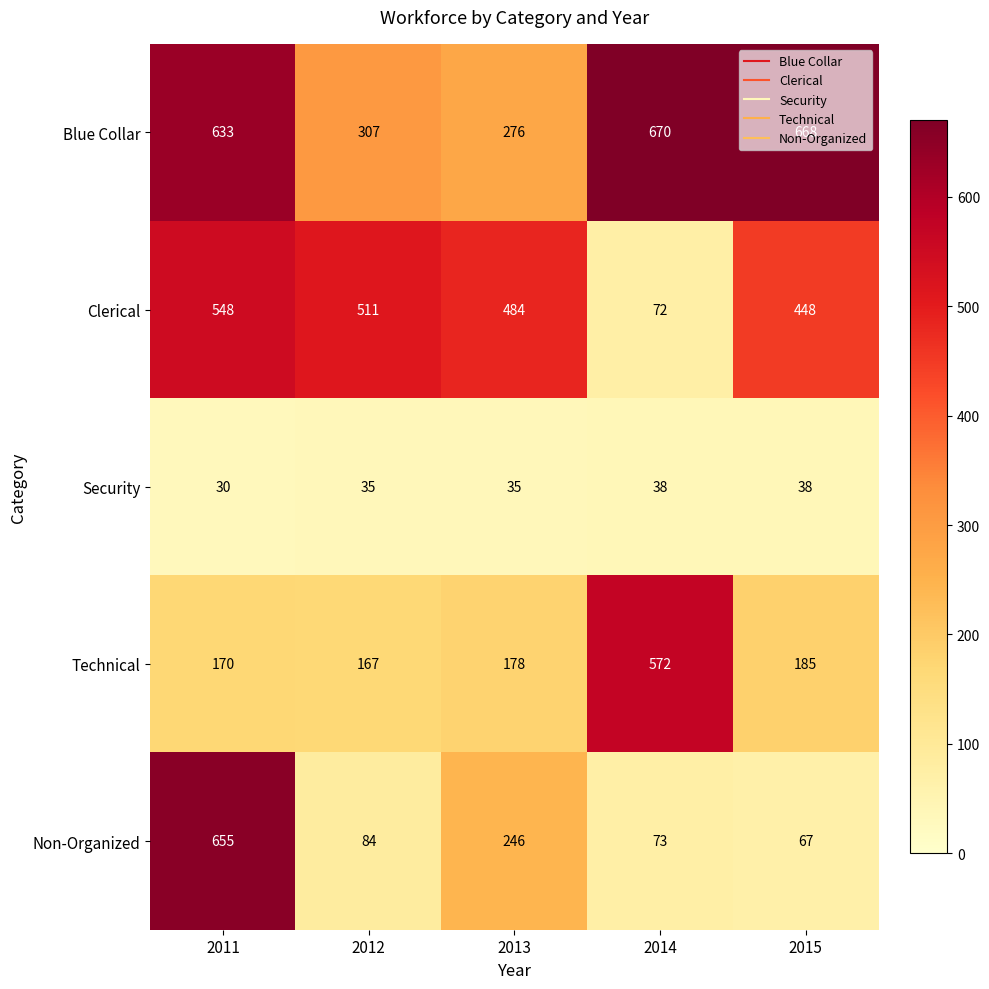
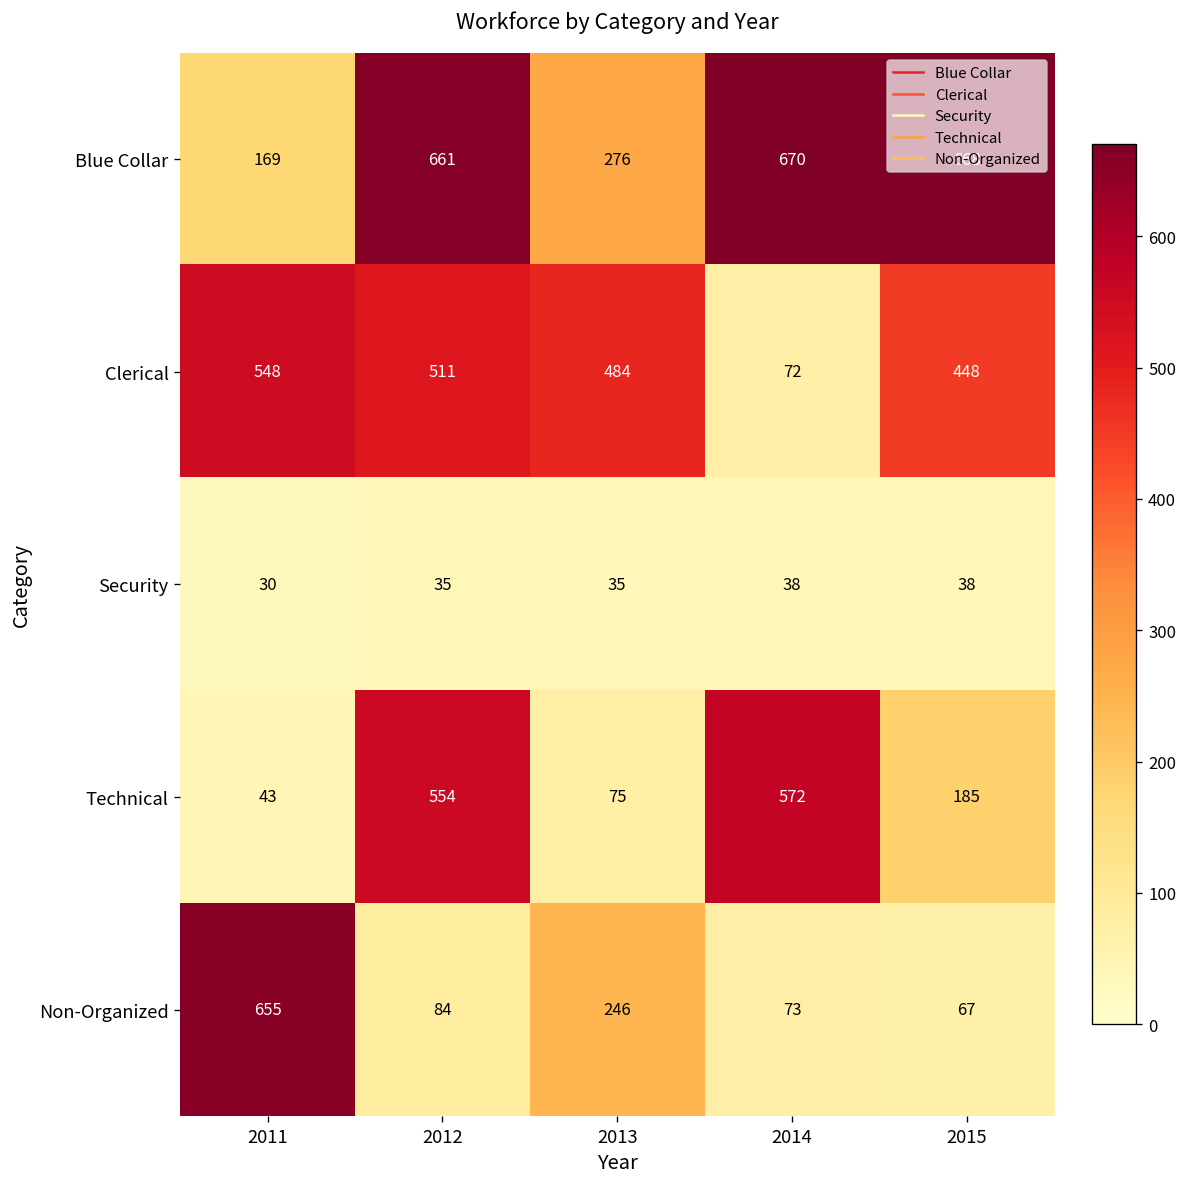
Blue Collar, 2011: 633 -> 169
Blue Collar, 2012: 307 -> 661
Technical, 2011: 170 -> 43
Technical, 2012: 167 -> 554
Technical, 2013: 178 -> 75
